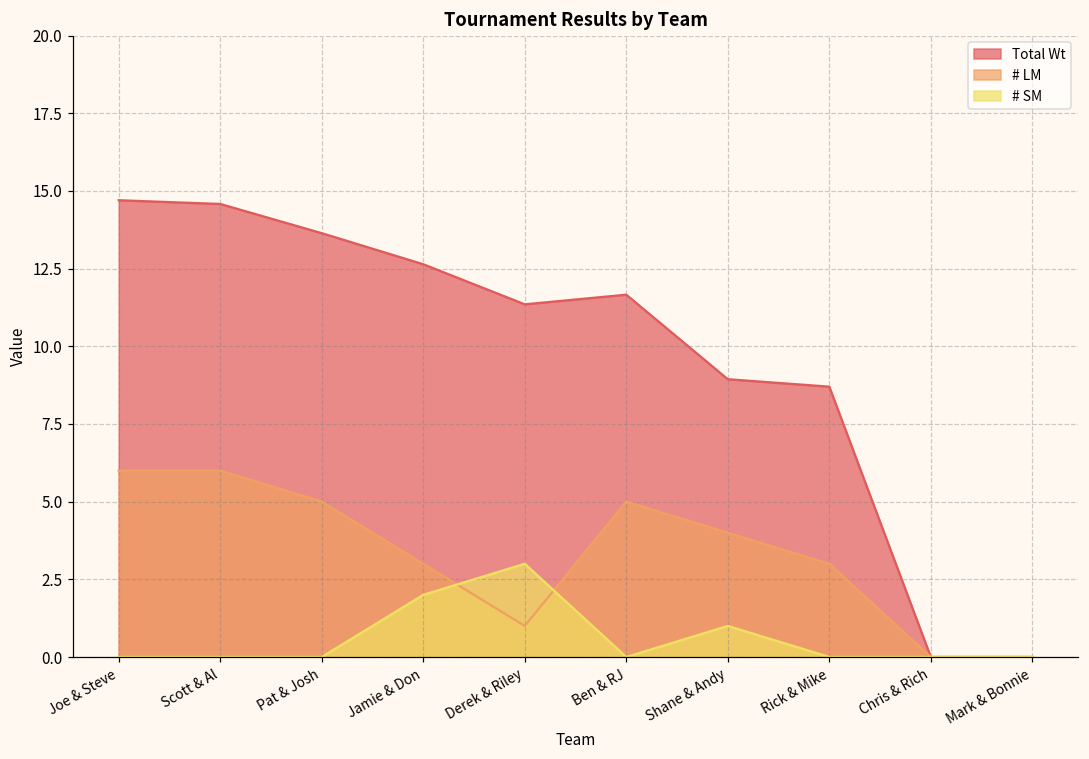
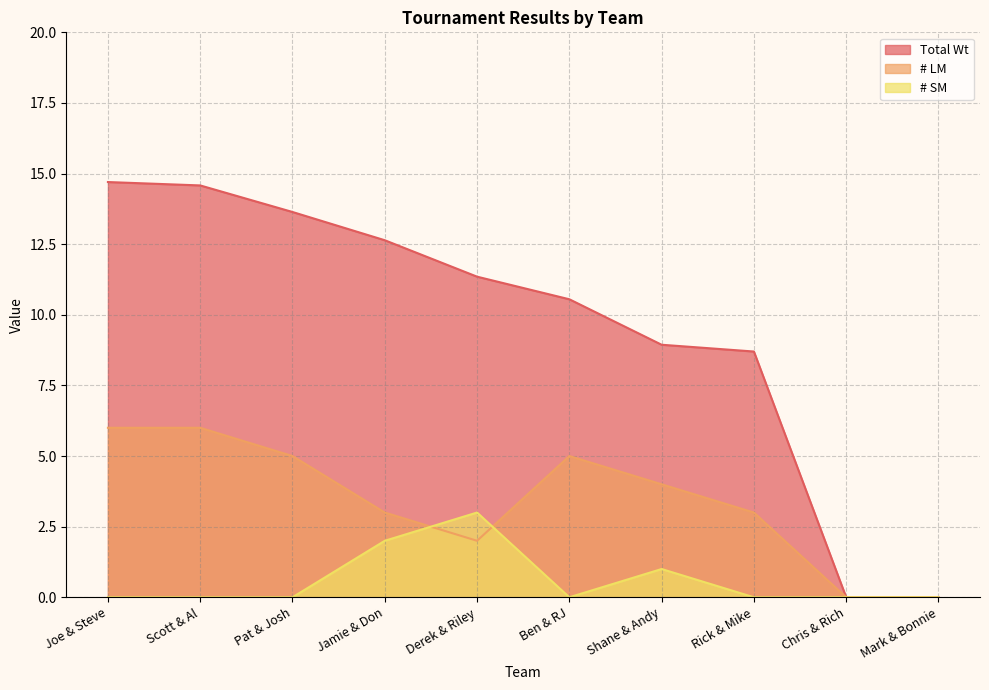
# LM, Derek & Riley: 1 -> 2
Total Wt, Ben & RJ: 11.7 -> 10.6
